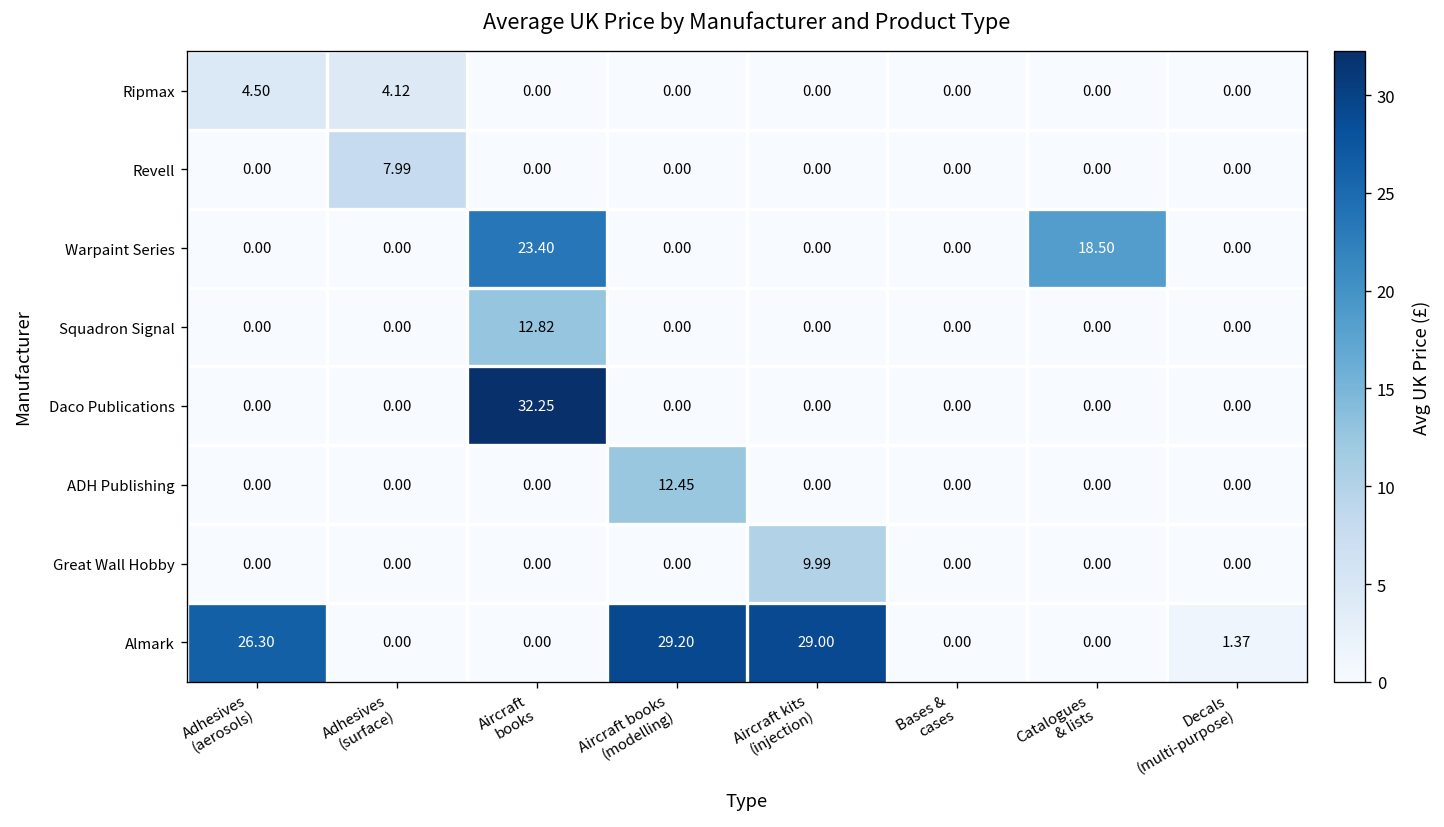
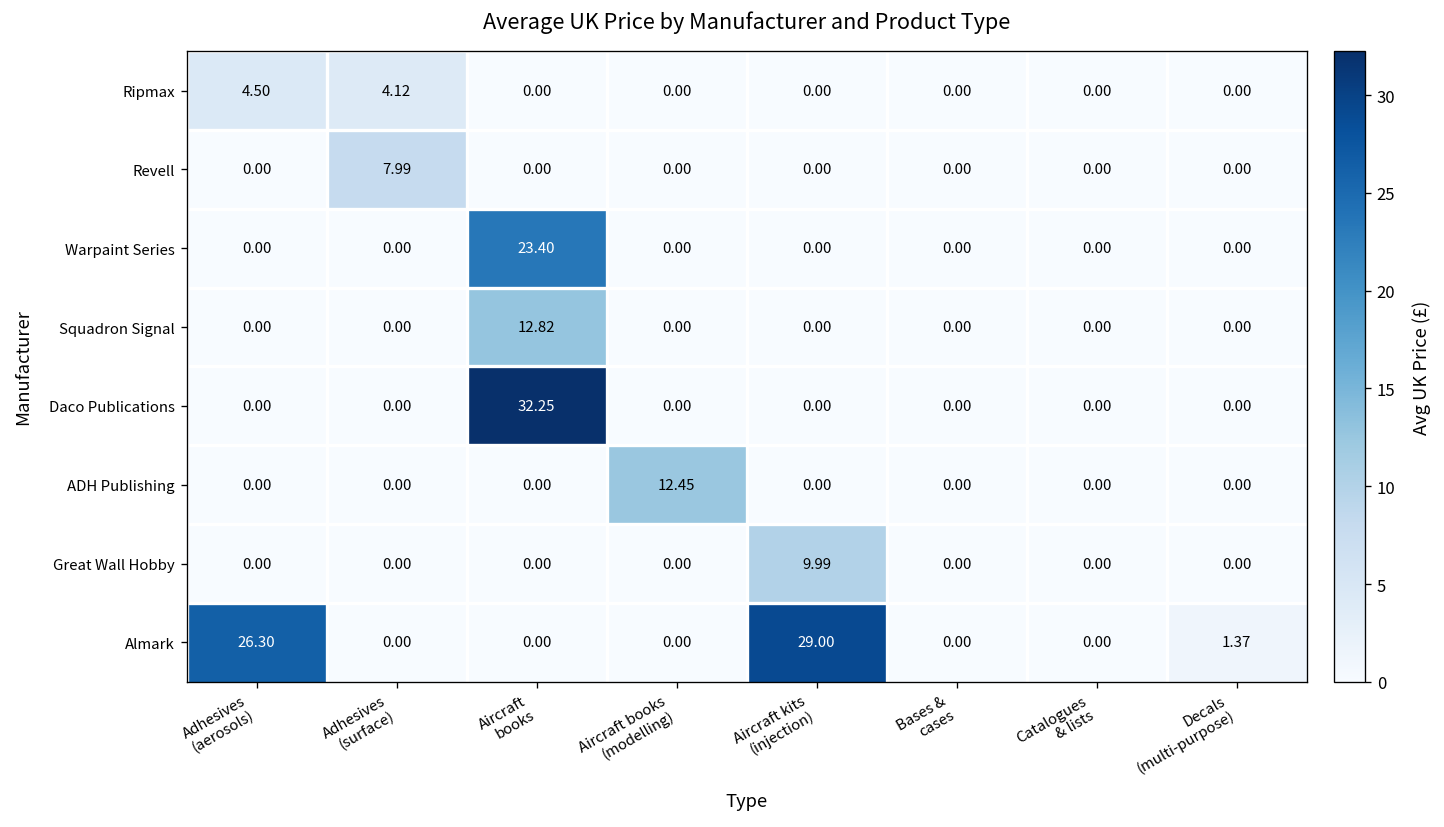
Warpaint Series, Catalogues & lists: 18.50 -> 0.00
Almark, Aircraft books (modelling): 29.20 -> 0.00
